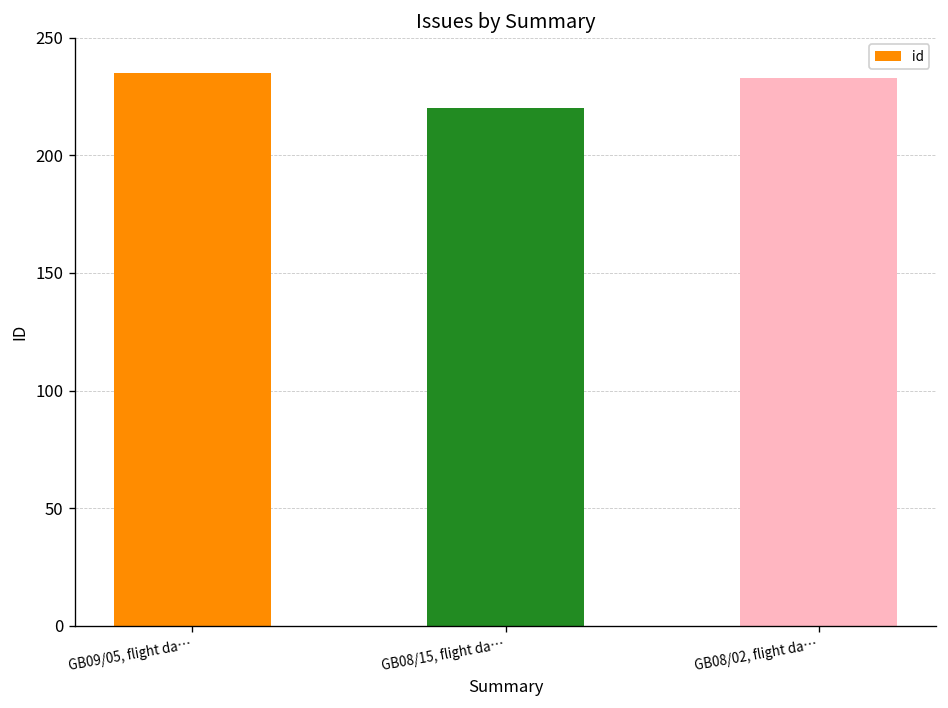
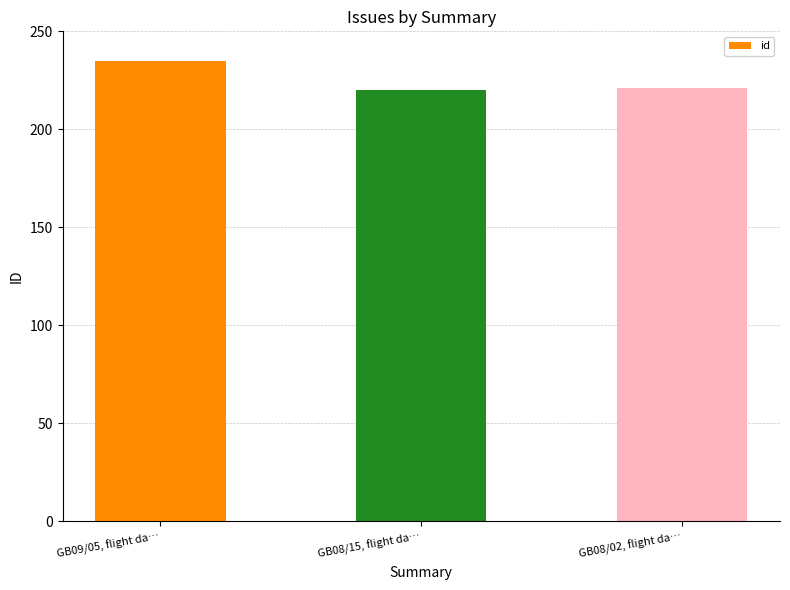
GB08/02, flight da…: 233 -> 221
